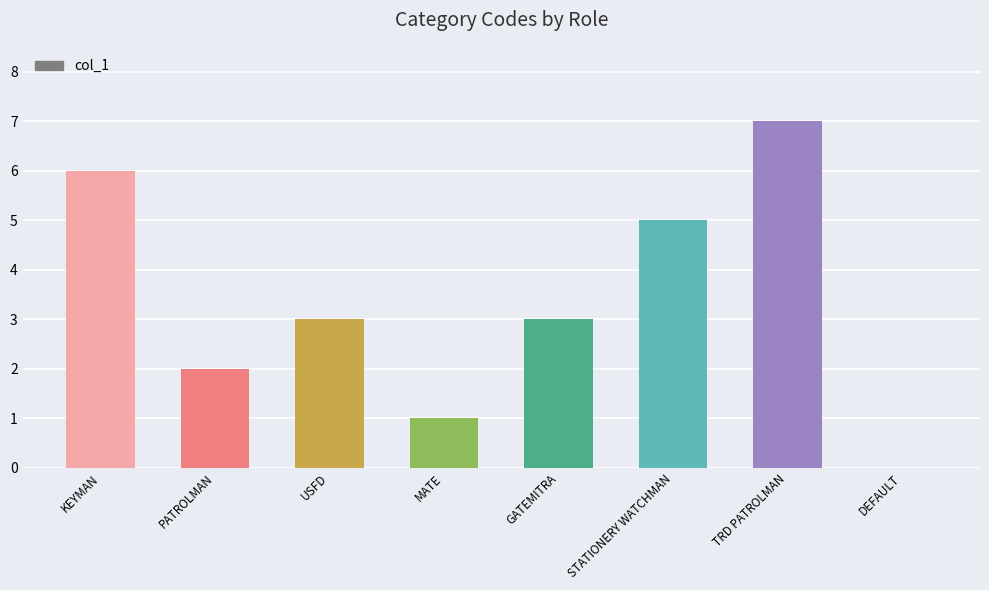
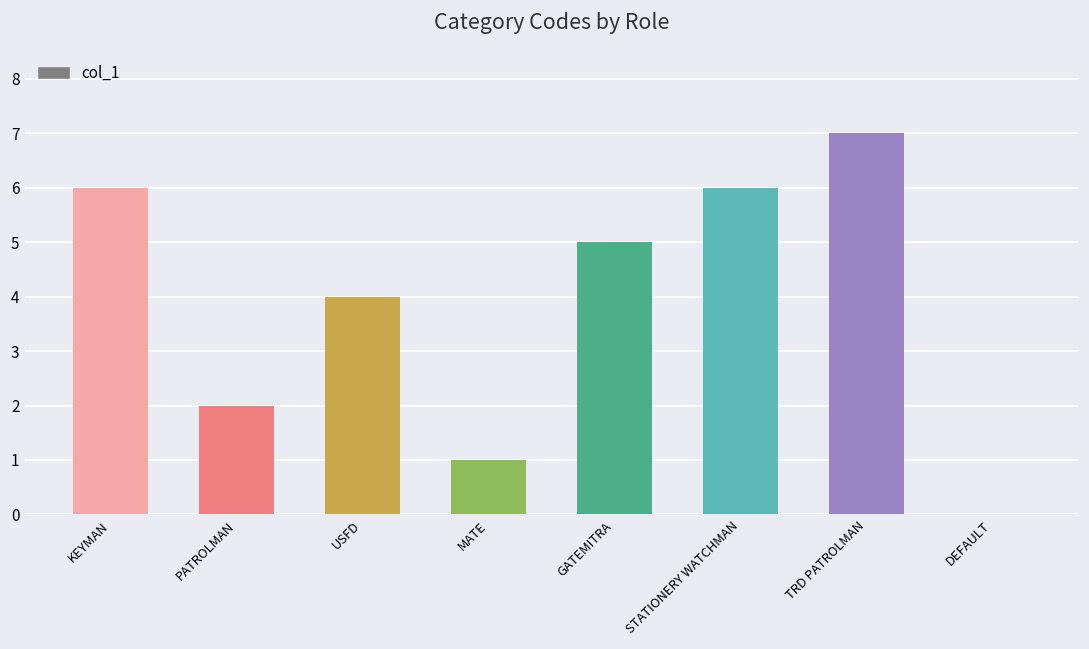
USFD: 3 -> 4
GATEMITRA: 3 -> 5
STATIONERY WATCHMAN: 5 -> 6
